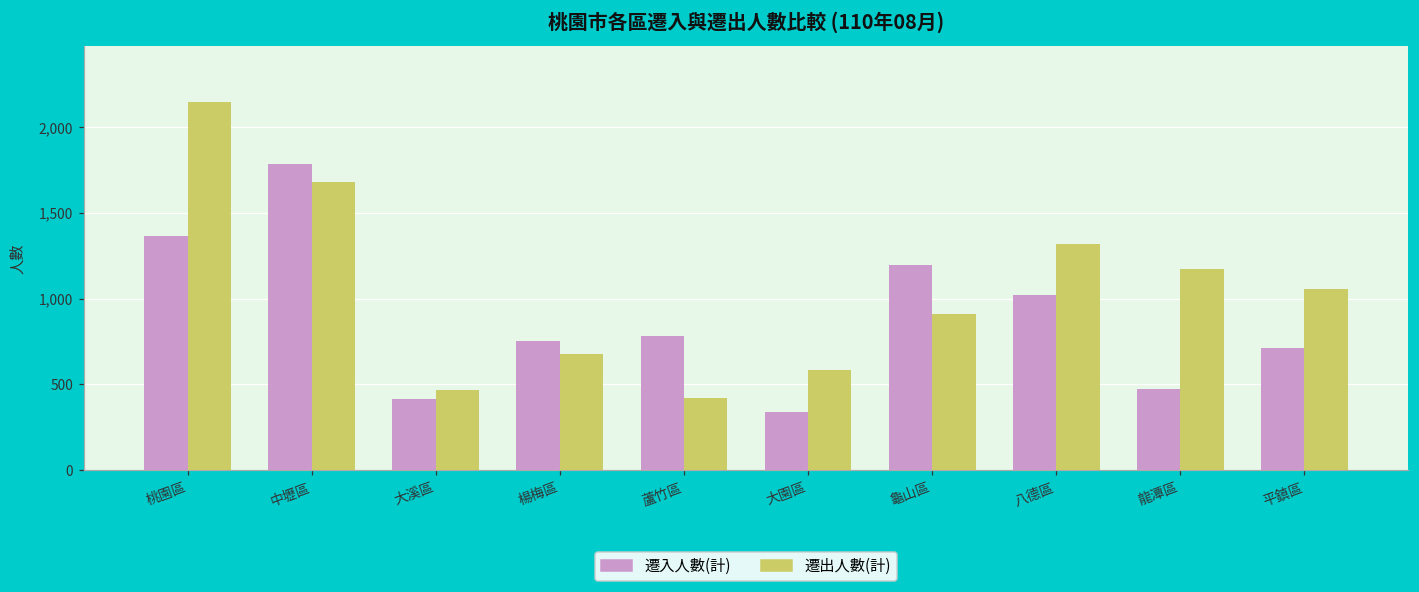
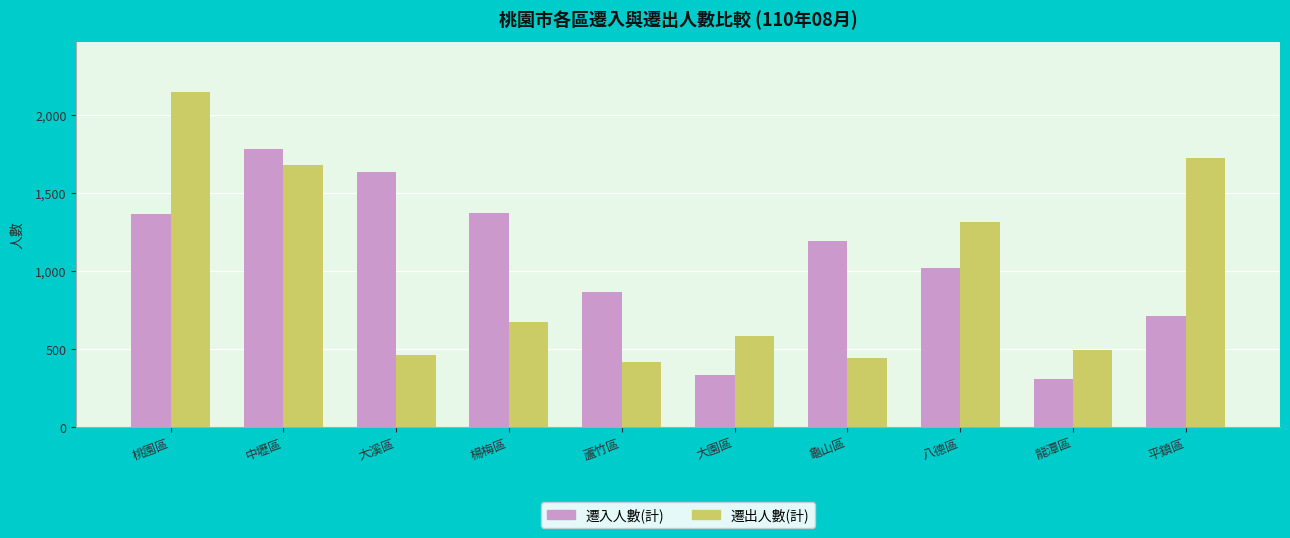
遷入人數(計), 大溪區: 420 -> 1,640
遷入人數(計), 楊梅區: 750 -> 1,380
遷入人數(計), 蘆竹區: 780 -> 860
遷出人數(計), 龜山區: 910 -> 450
遷入人數(計), 龍潭區: 470 -> 310
遷出人數(計), 龍潭區: 1,170 -> 500
遷出人數(計), 平鎮區: 1,060 -> 1,730
